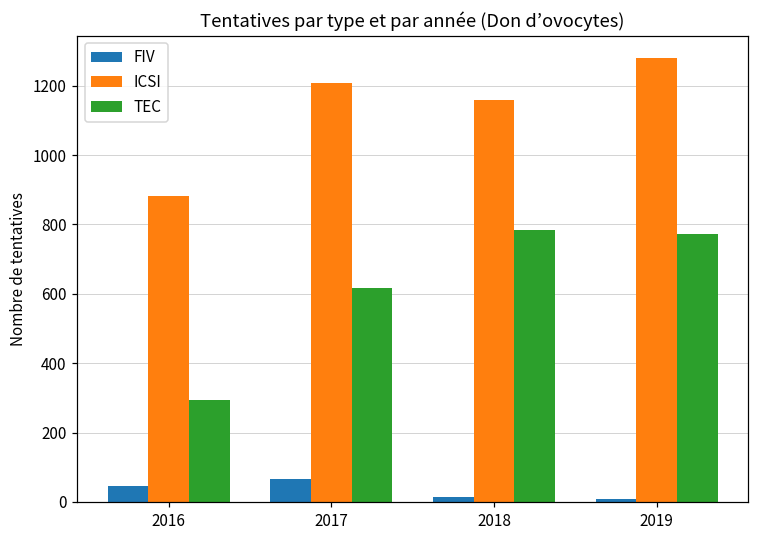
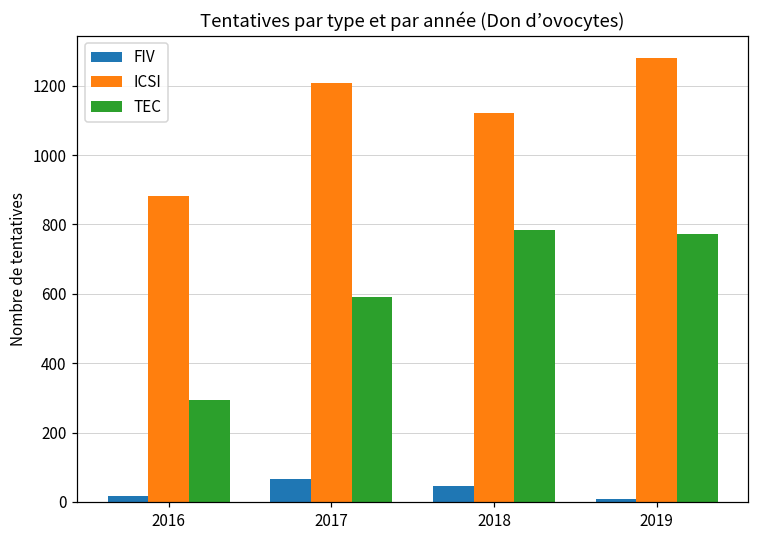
FIV, 2016: 50 -> 20
TEC, 2017: 620 -> 590
FIV, 2018: 10 -> 50
ICSI, 2018: 1160 -> 1120
